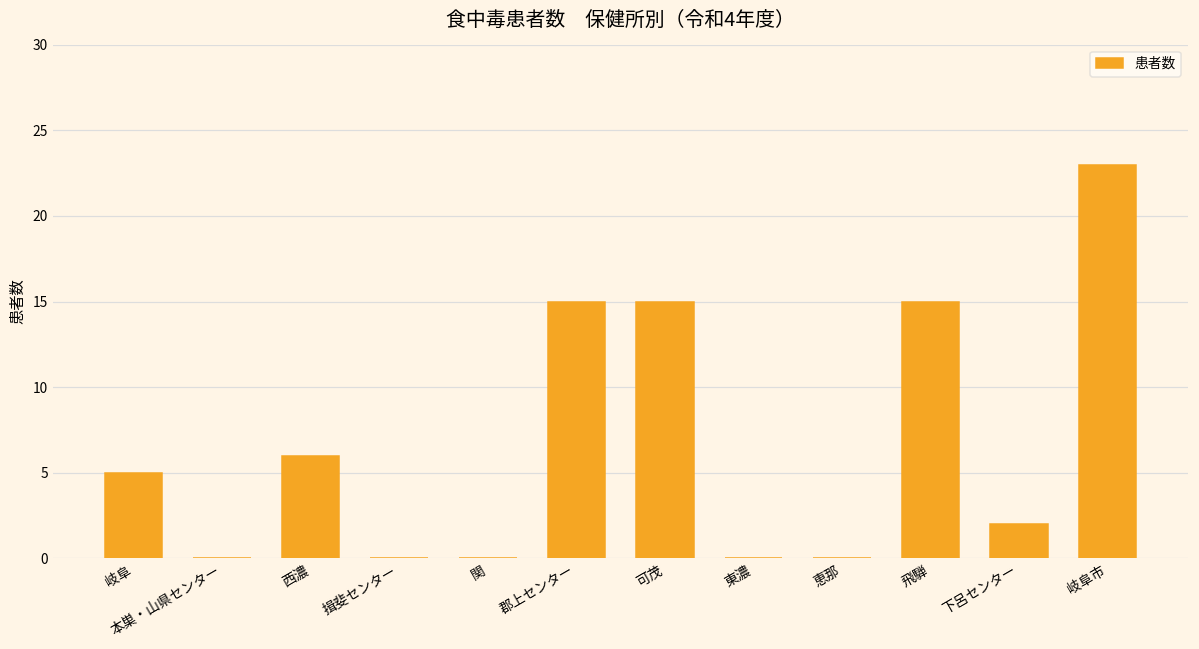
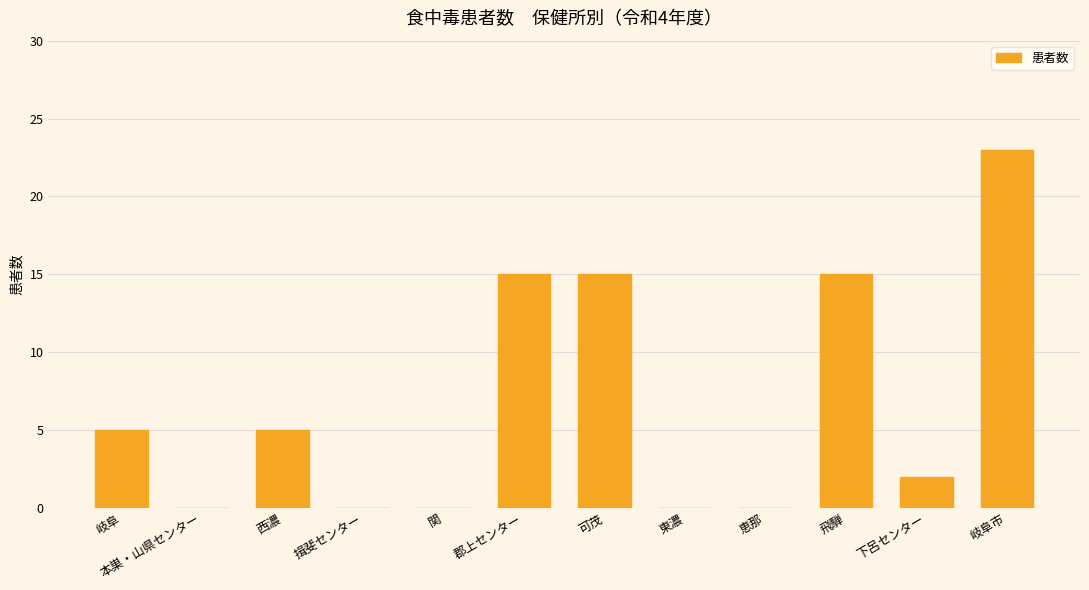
西濃: 6 -> 5
